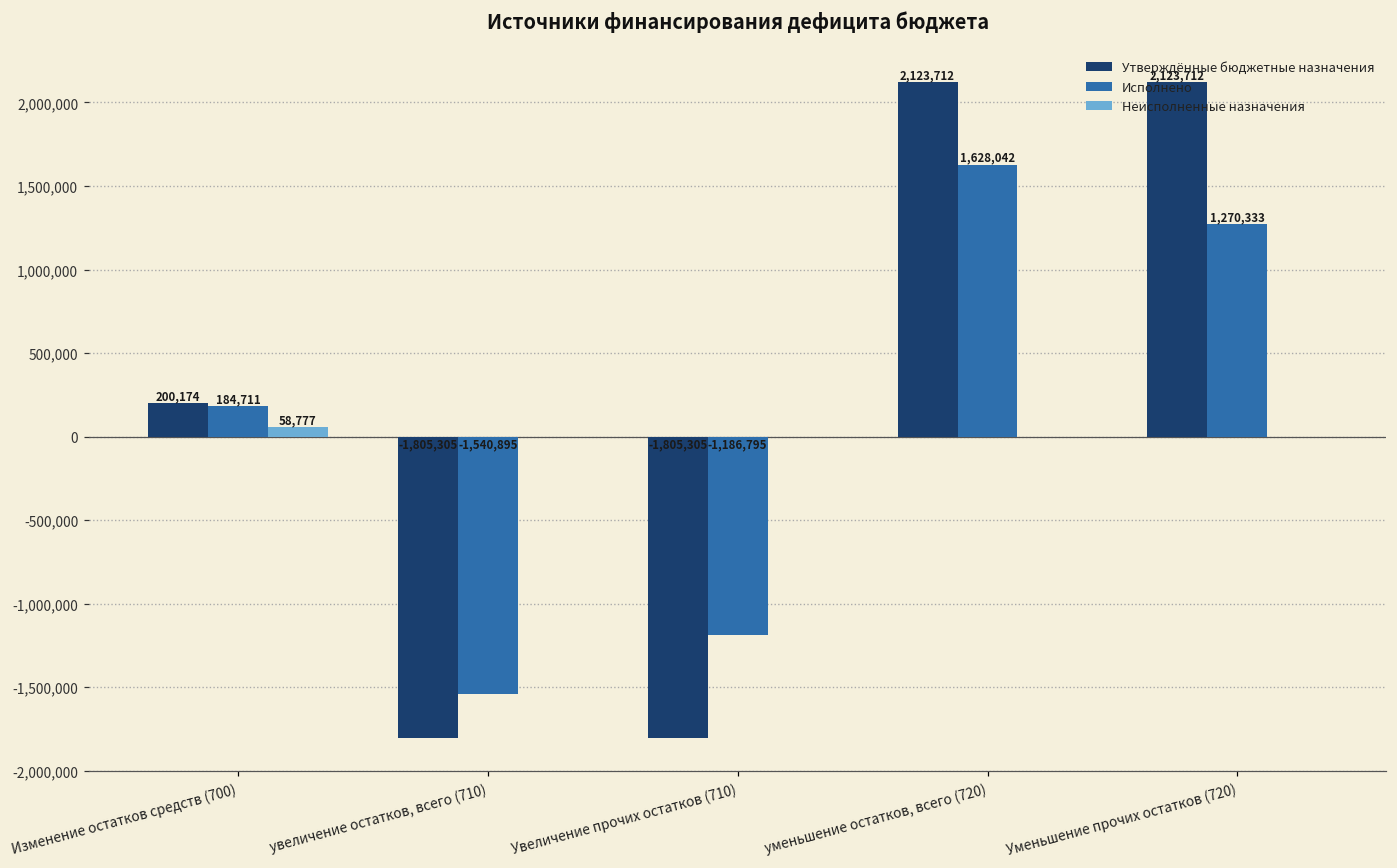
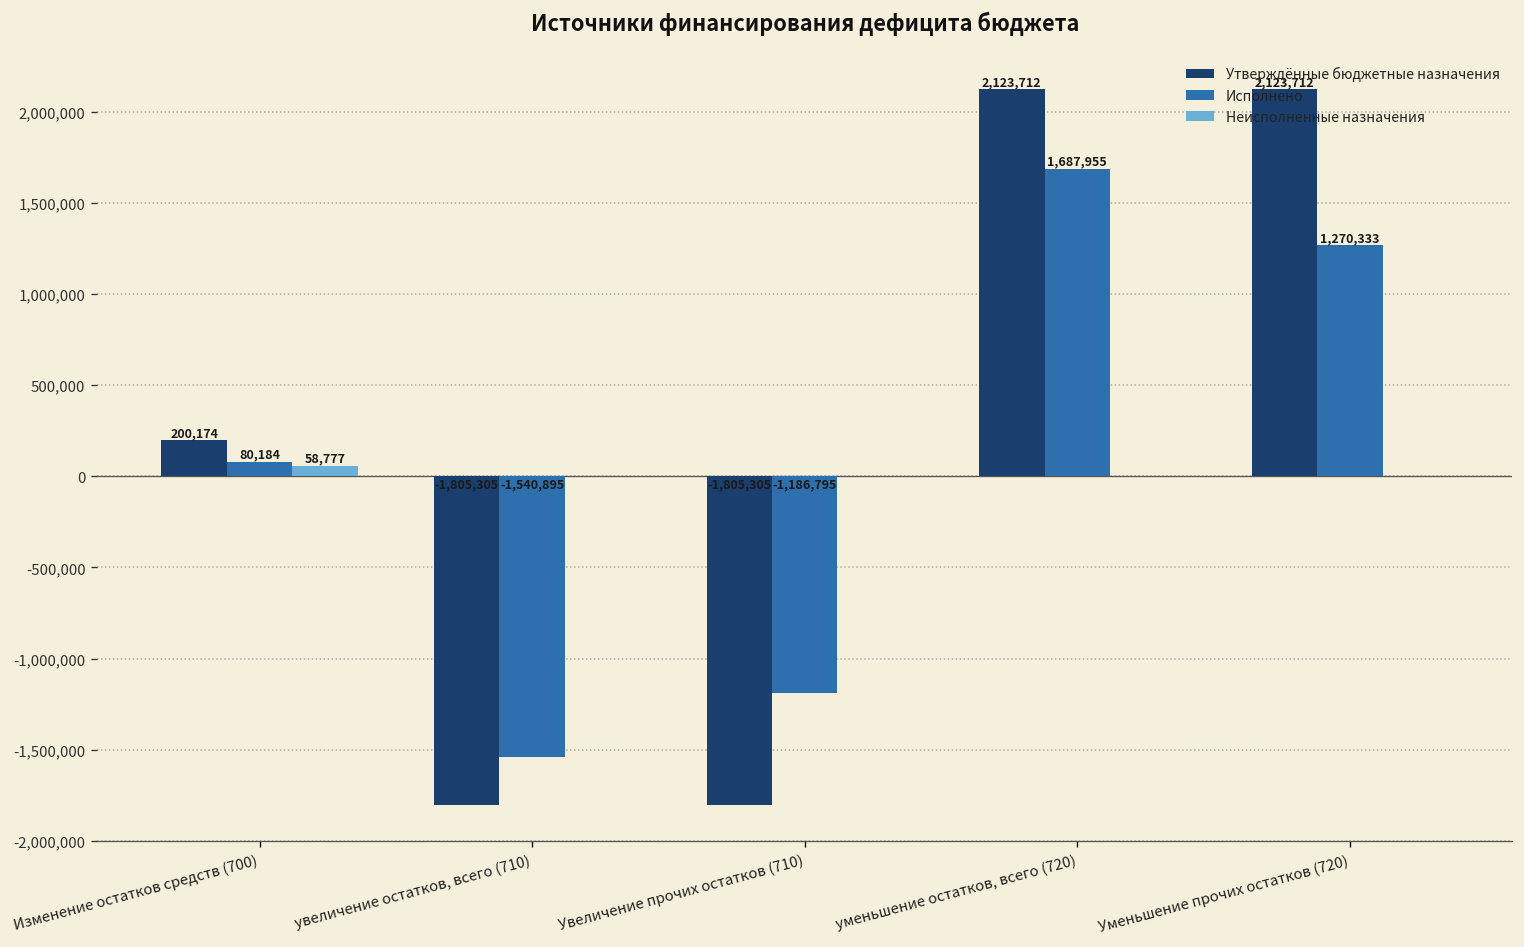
Исполнено, Изменение остатков средств (700): 184,711 -> 80,184
Исполнено, уменьшение остатков, всего (720): 1,628,042 -> 1,687,955
